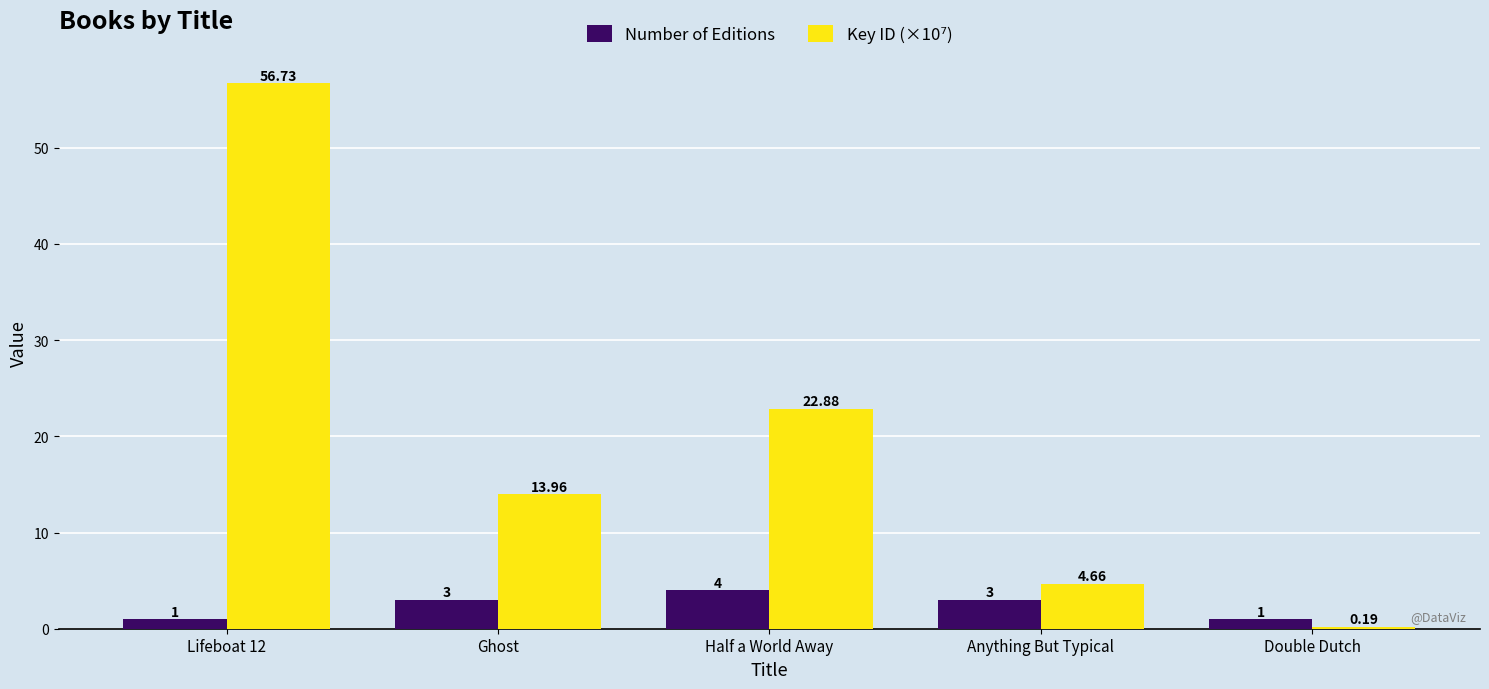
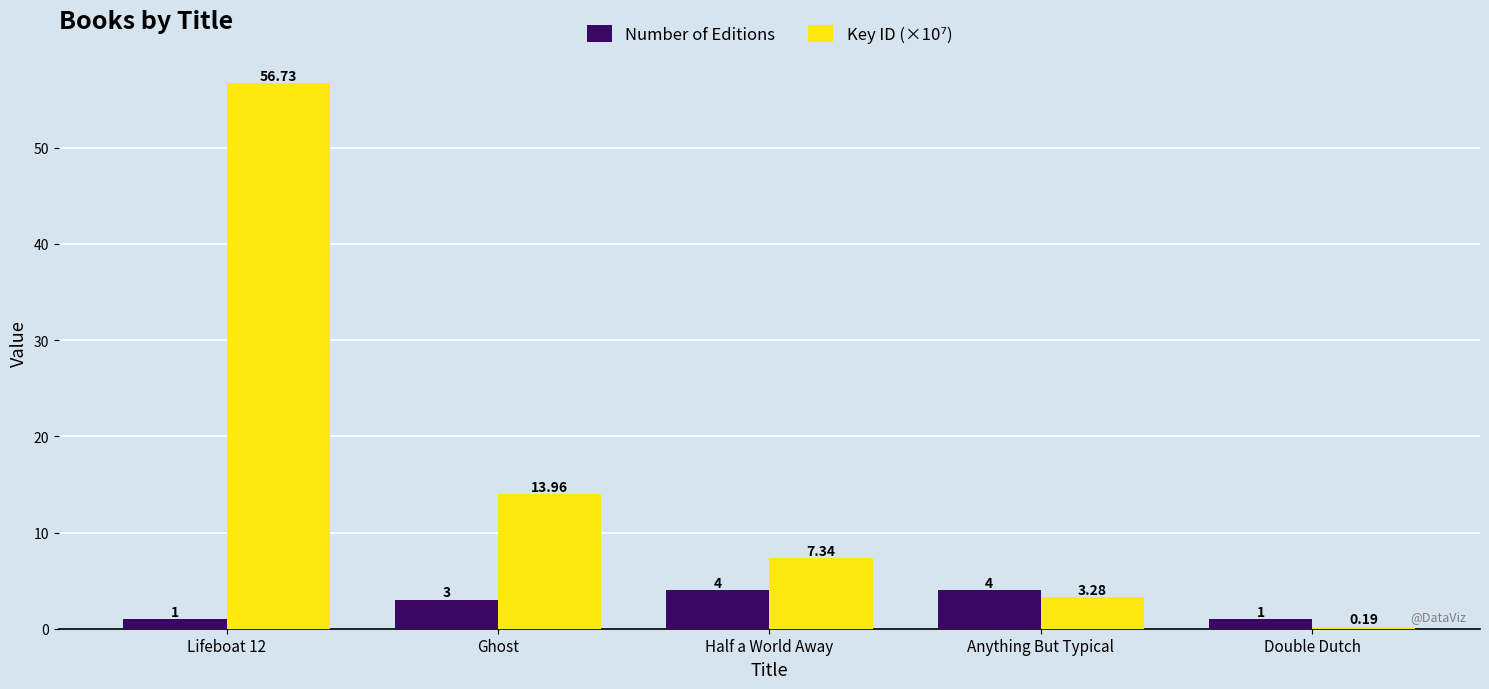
Key ID (×10⁷), Half a World Away: 22.88 -> 7.34
Number of Editions, Anything But Typical: 3 -> 4
Key ID (×10⁷), Anything But Typical: 4.66 -> 3.28
